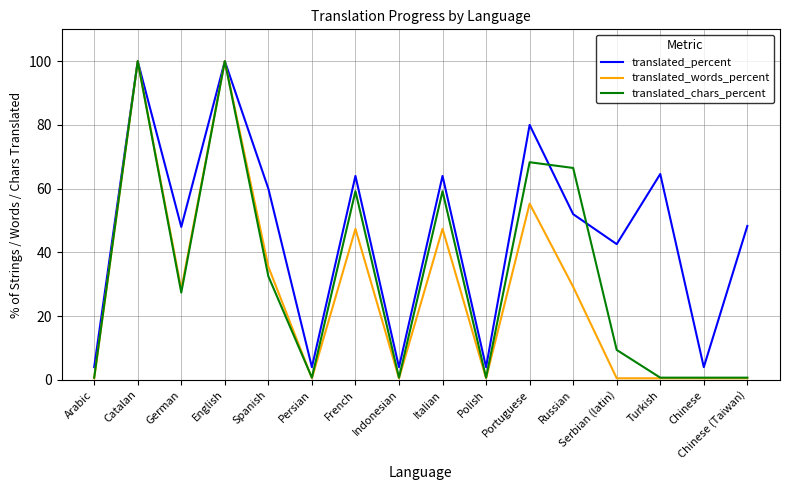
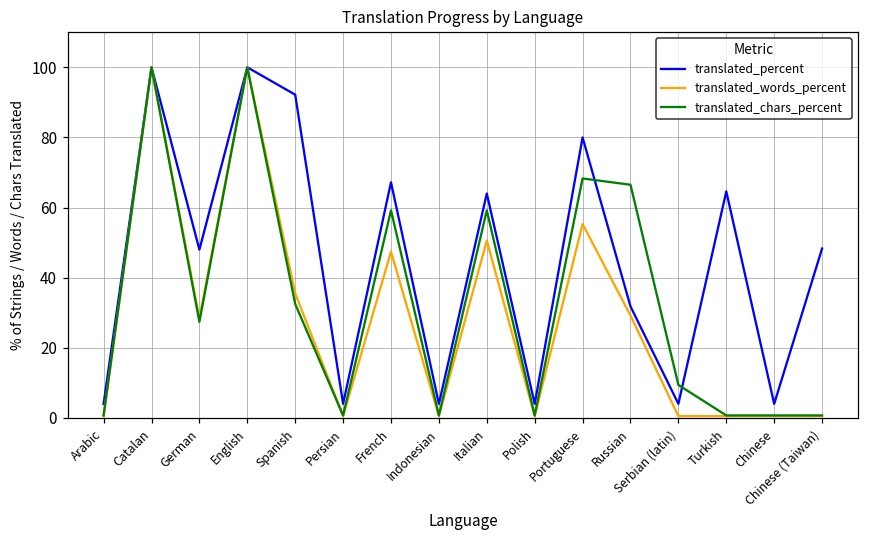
translated_percent, Spanish: 60 -> 92
translated_percent, French: 64 -> 67
translated_words_percent, Italian: 47 -> 51
translated_percent, Russian: 52 -> 32
translated_percent, Serbian (latin): 43 -> 4
